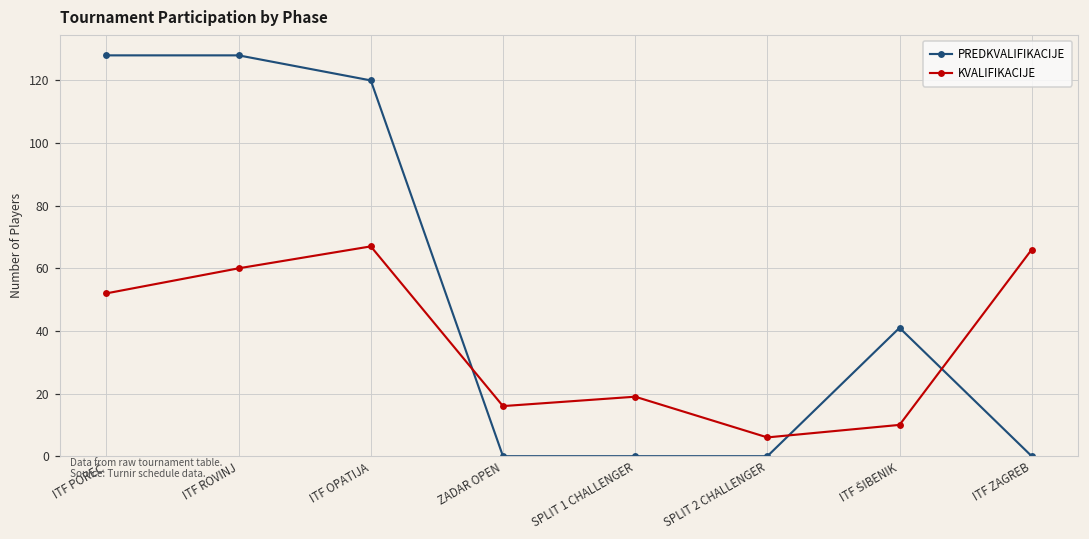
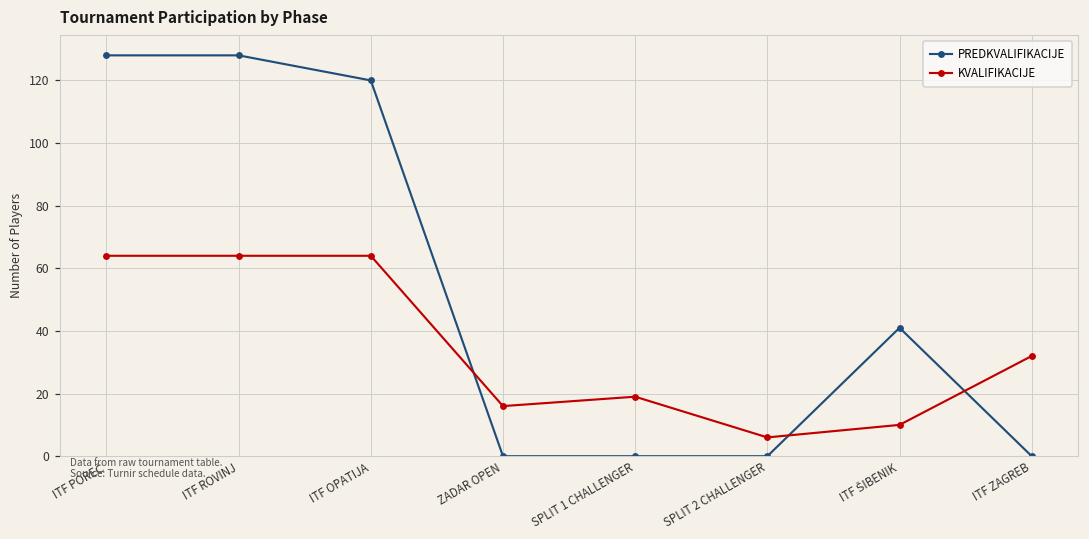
KVALIFIKACIJE, ITF POREČ: 52 -> 64
KVALIFIKACIJE, ITF ROVINJ: 60 -> 64
KVALIFIKACIJE, ITF OPATIJA: 67 -> 64
KVALIFIKACIJE, ITF ZAGREB: 66 -> 32
